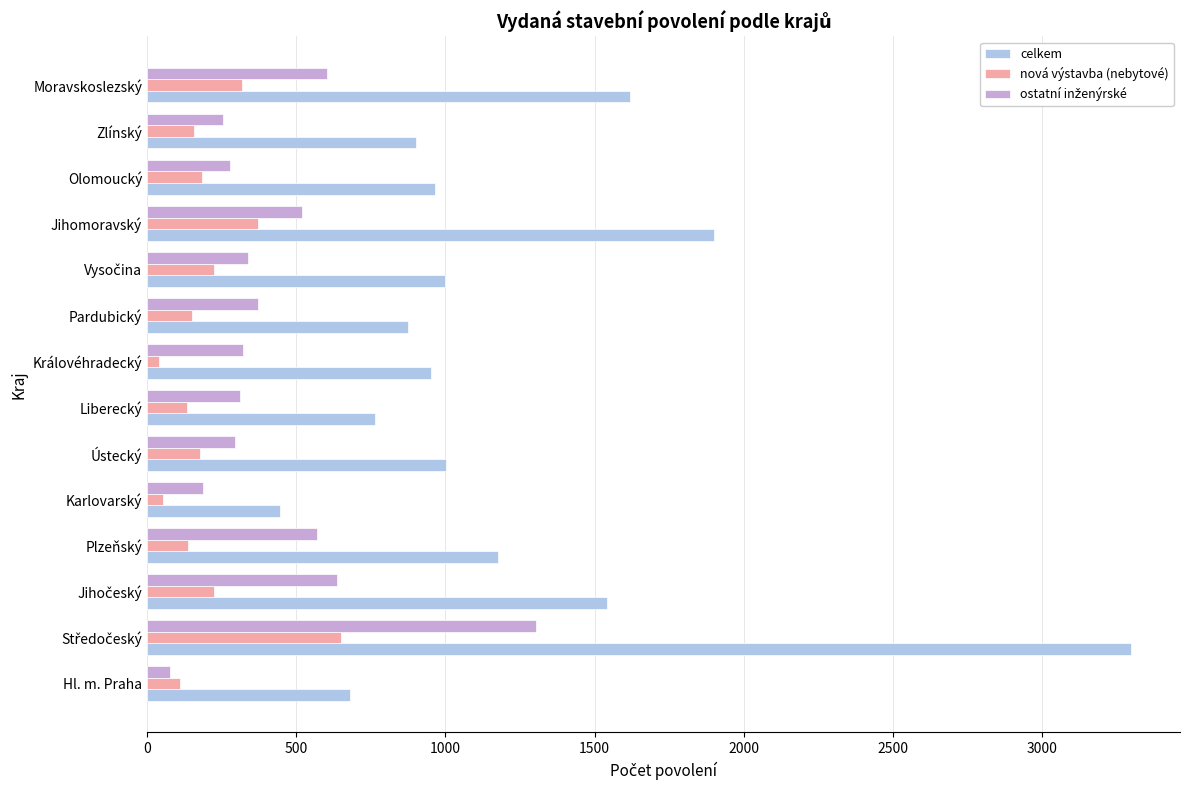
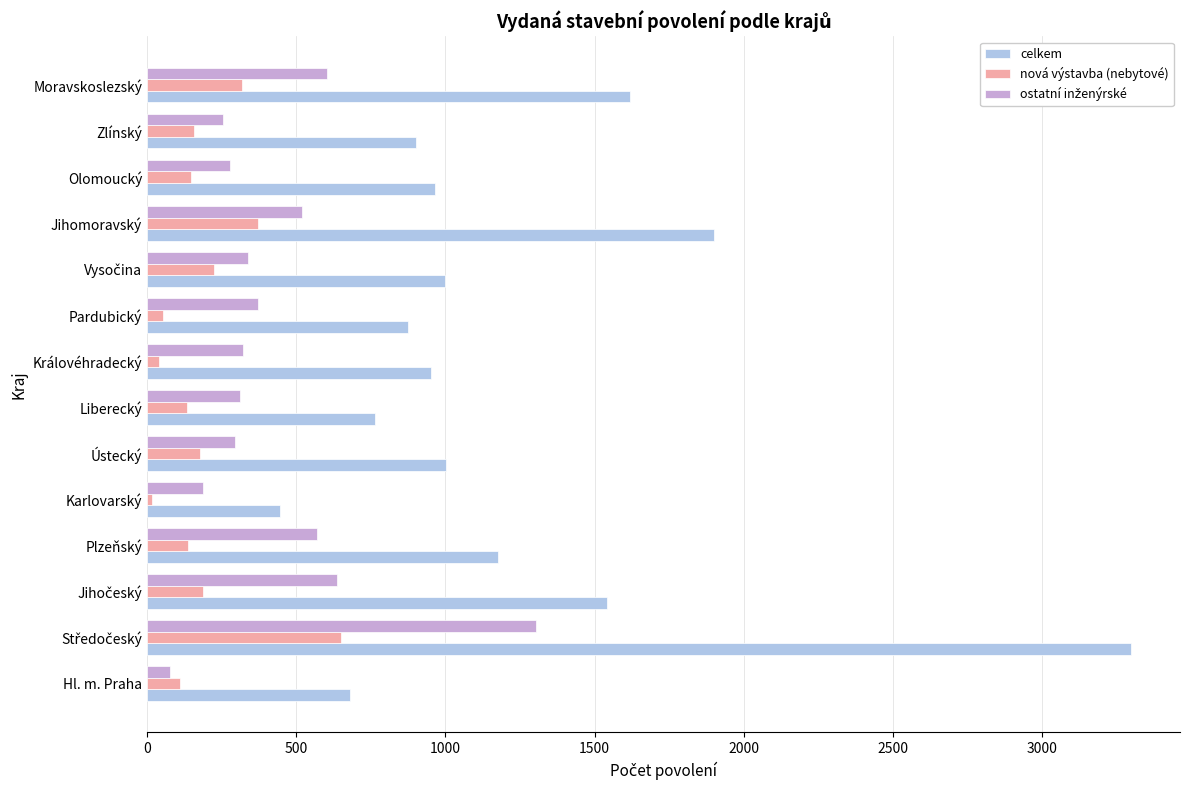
nová výstavba (nebytové), Olomoucký: 180 -> 150
nová výstavba (nebytové), Pardubický: 150 -> 50
nová výstavba (nebytové), Karlovarský: 50 -> 20
nová výstavba (nebytové), Jihočeský: 220 -> 190
